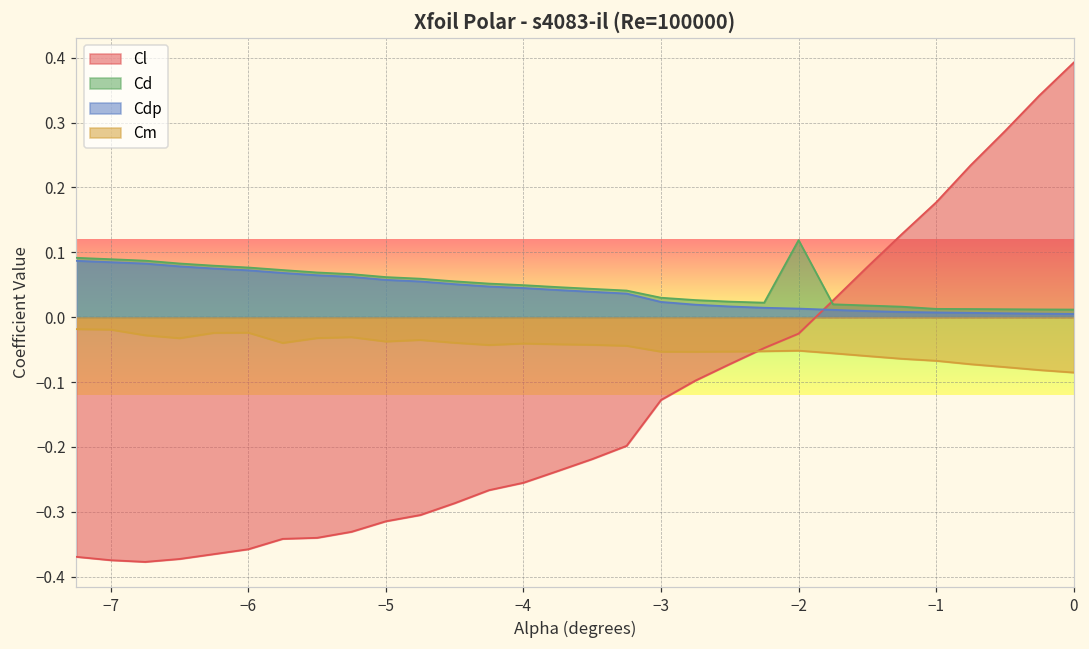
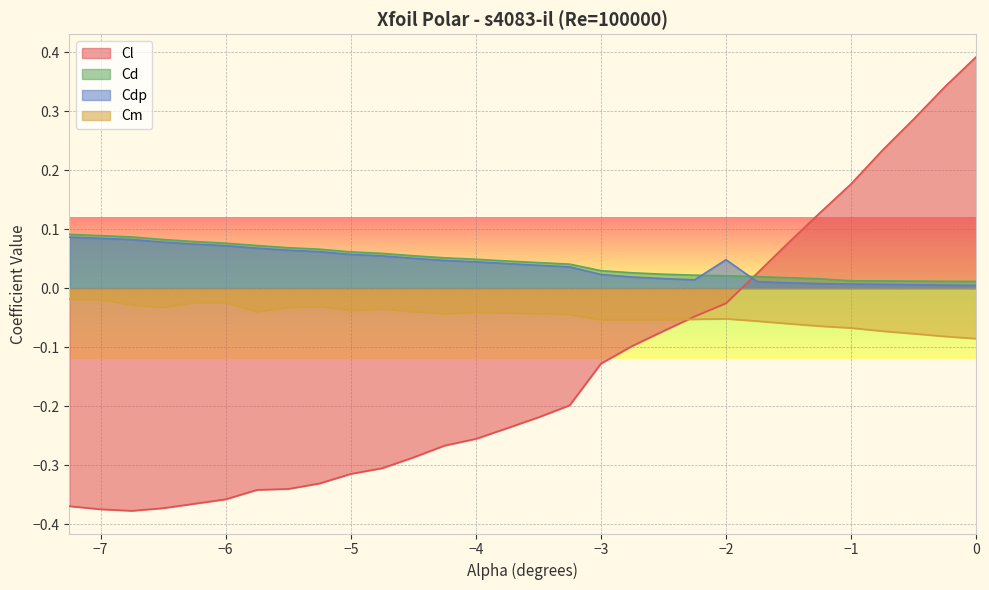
Cd, −2: 0.12 -> 0.02
Cdp, −2: 0.01 -> 0.05
